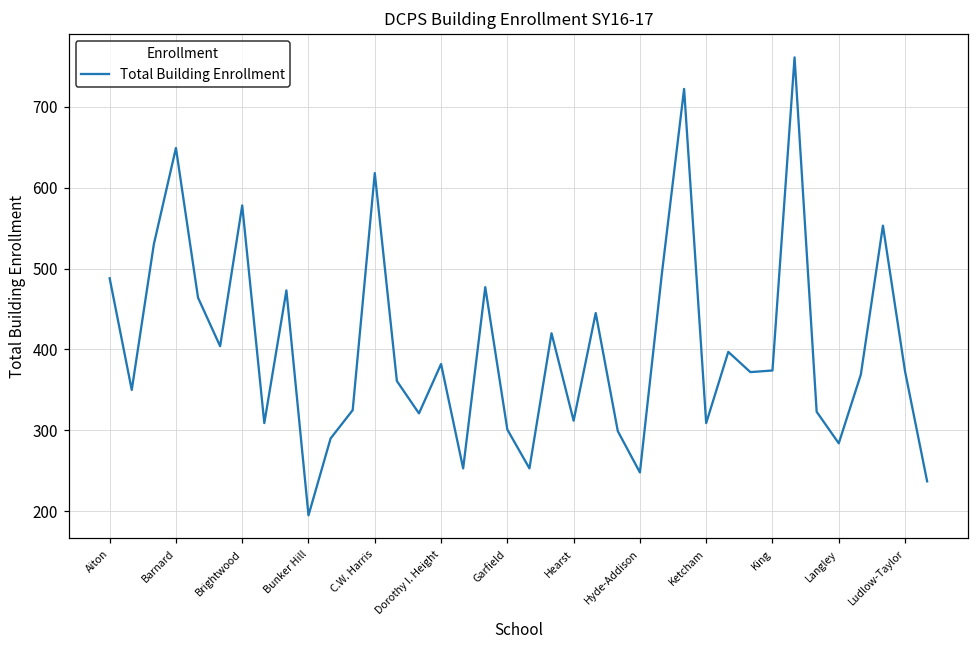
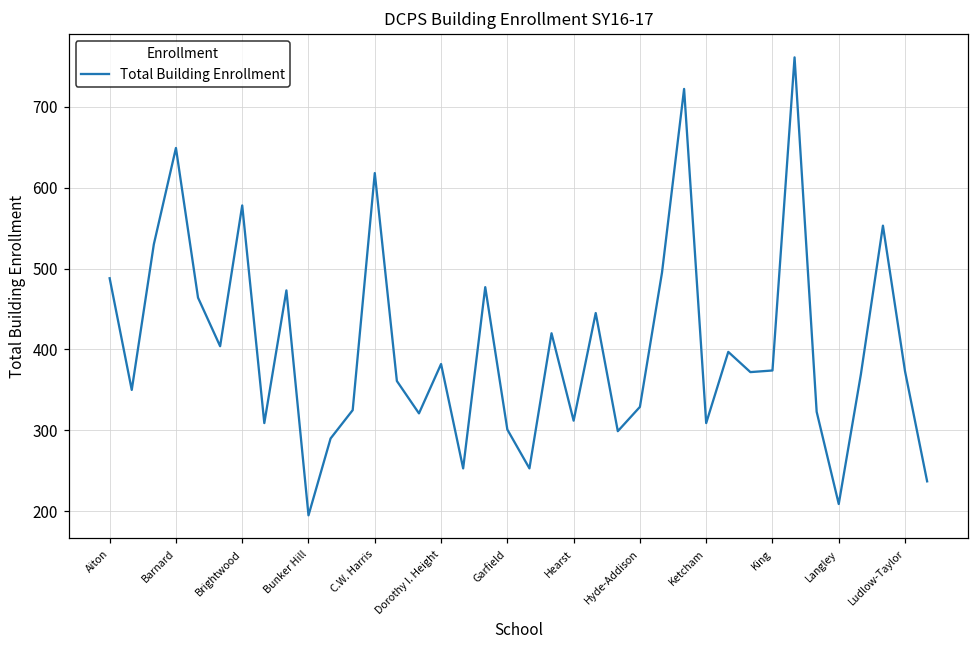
Hyde-Addison: 250 -> 330
Langley: 280 -> 210
